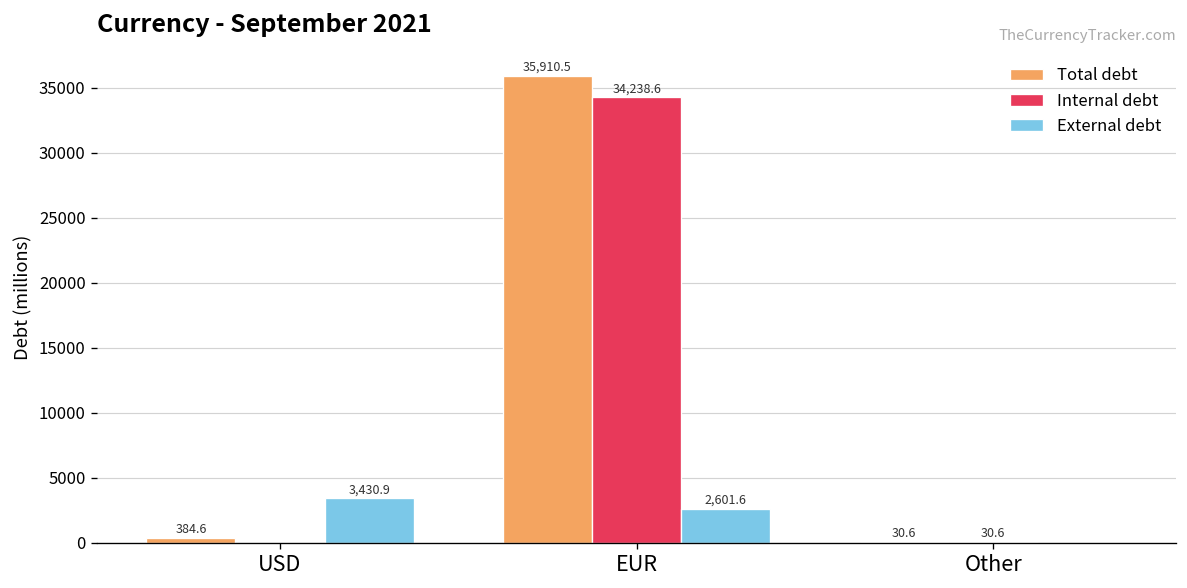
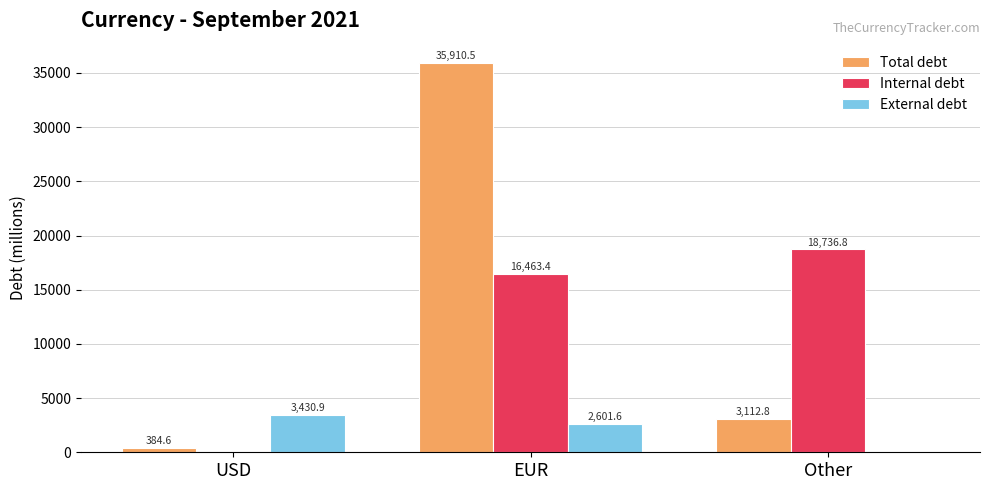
Internal debt, EUR: 34,238.6 -> 16,463.4
Total debt, Other: 30.6 -> 3,112.8
Internal debt, Other: 30.6 -> 18,736.8
